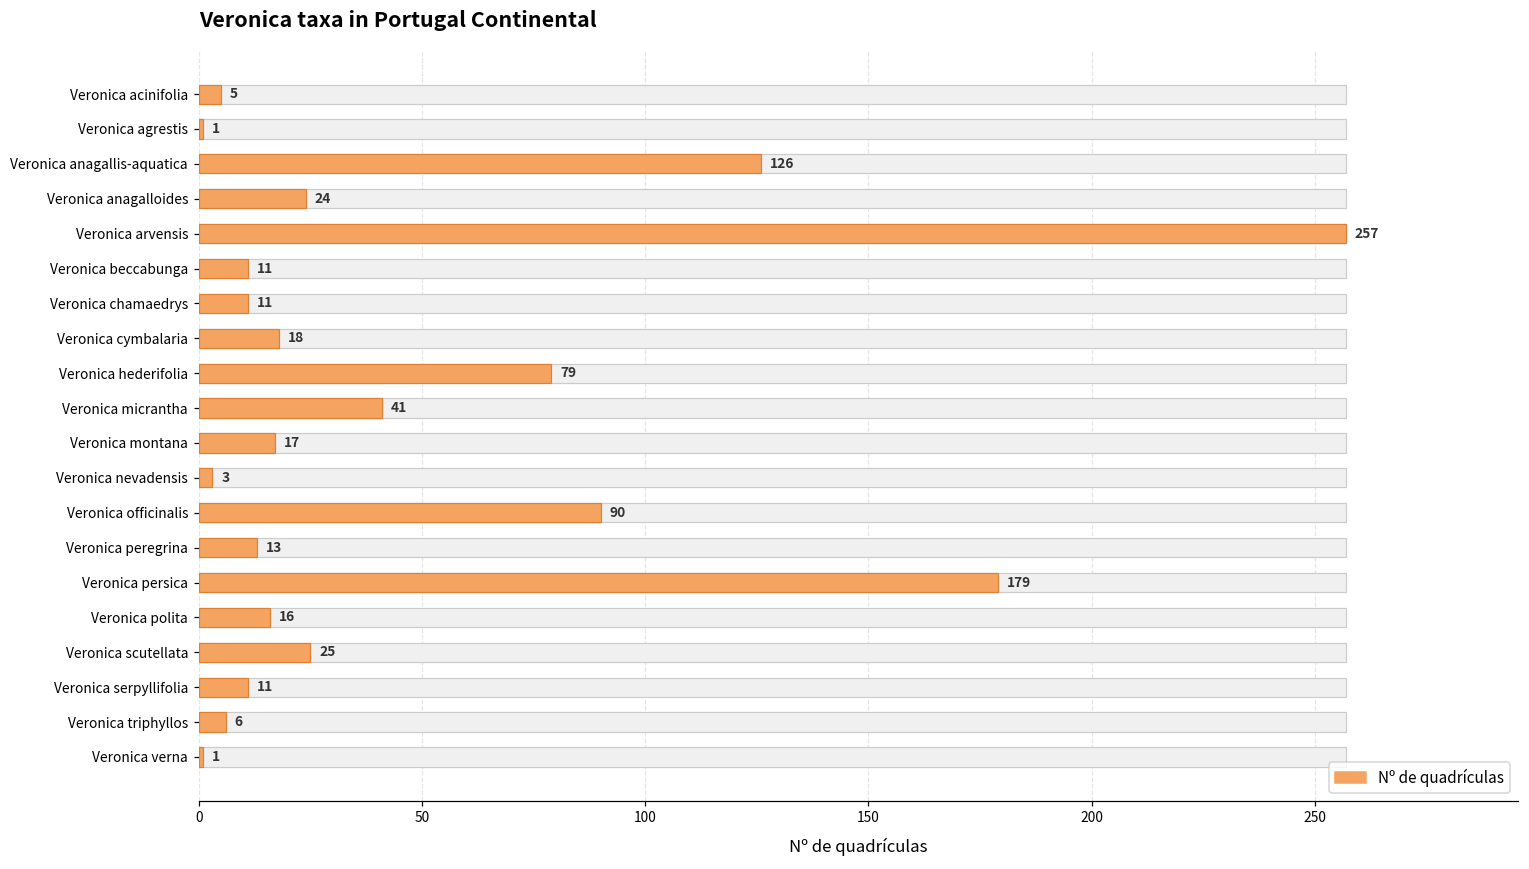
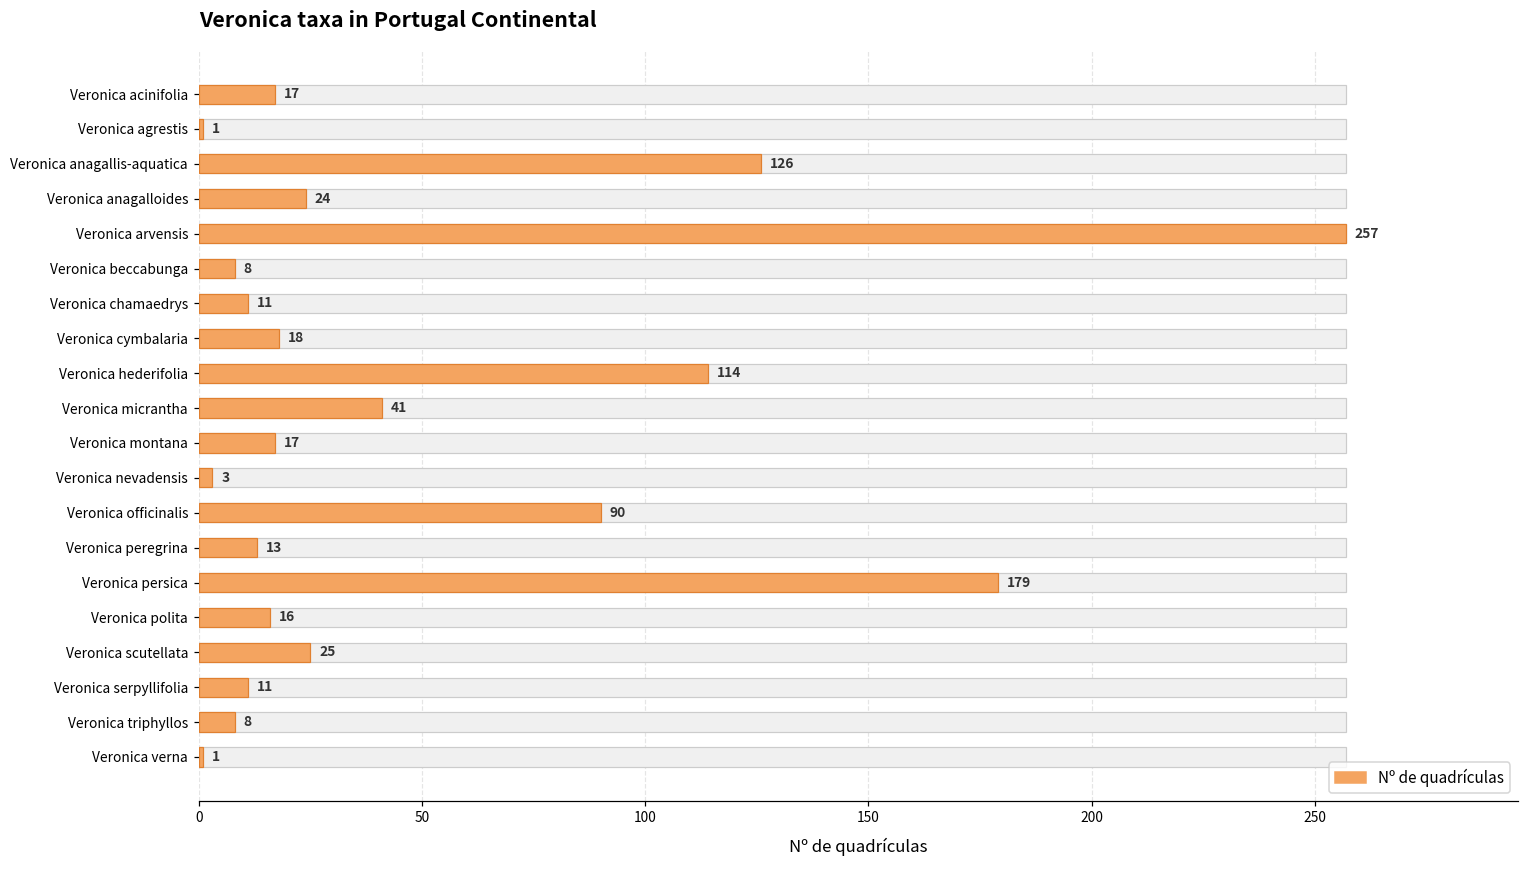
Nº de quadrículas, Veronica acinifolia: 5 -> 17
Nº de quadrículas, Veronica beccabunga: 11 -> 8
Nº de quadrículas, Veronica hederifolia: 79 -> 114
Nº de quadrículas, Veronica triphyllos: 6 -> 8
